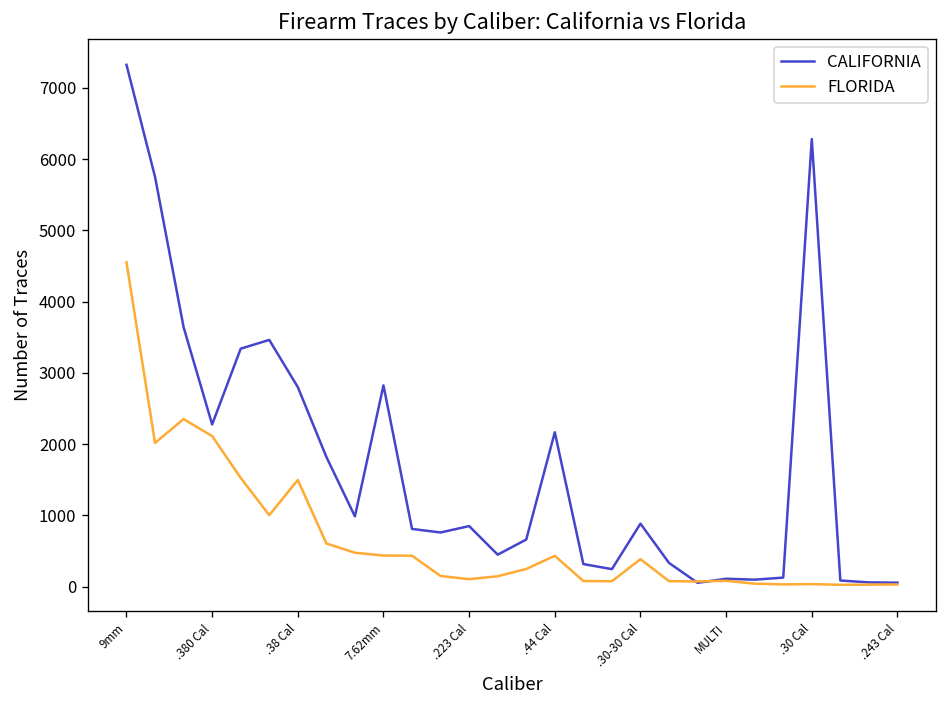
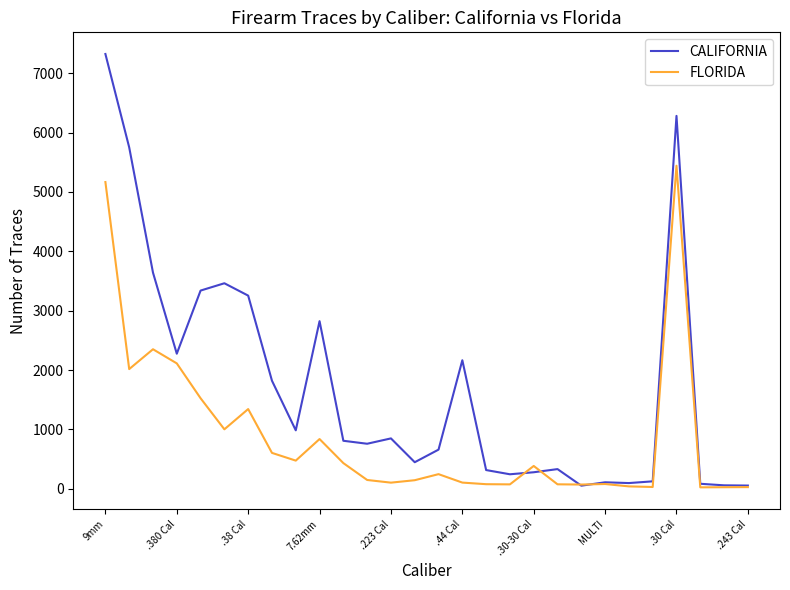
FLORIDA, 9mm: 4600 -> 5200
CALIFORNIA, .38 Cal: 2800 -> 3300
FLORIDA, .38 Cal: 1500 -> 1300
FLORIDA, 7.62mm: 400 -> 800
FLORIDA, .44 Cal: 400 -> 100
CALIFORNIA, .30-30 Cal: 900 -> 300
FLORIDA, .30 Cal: 0 -> 5400
